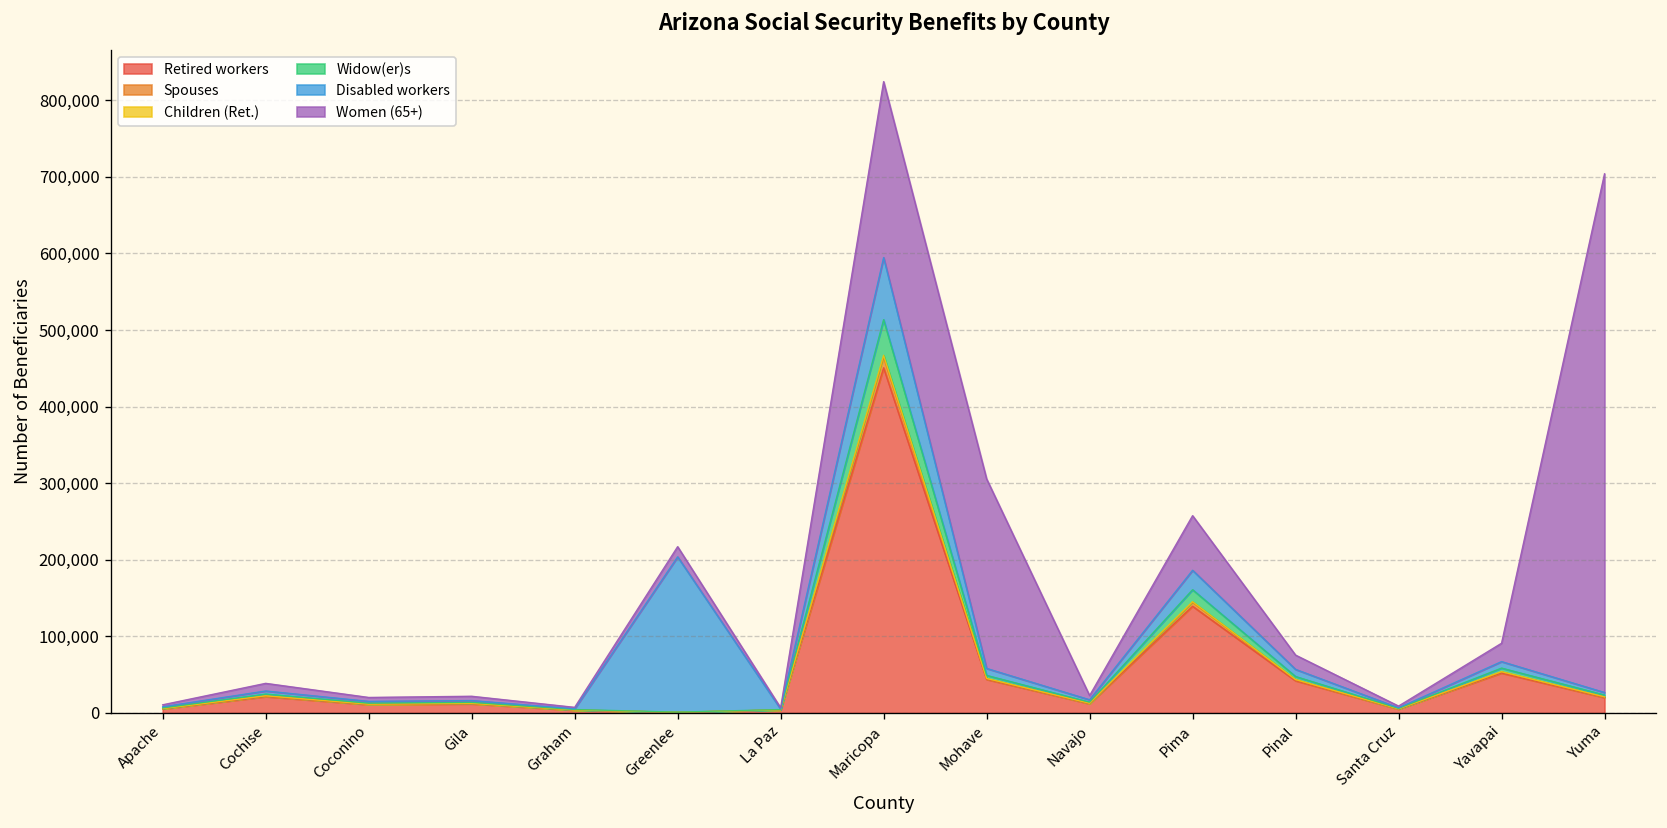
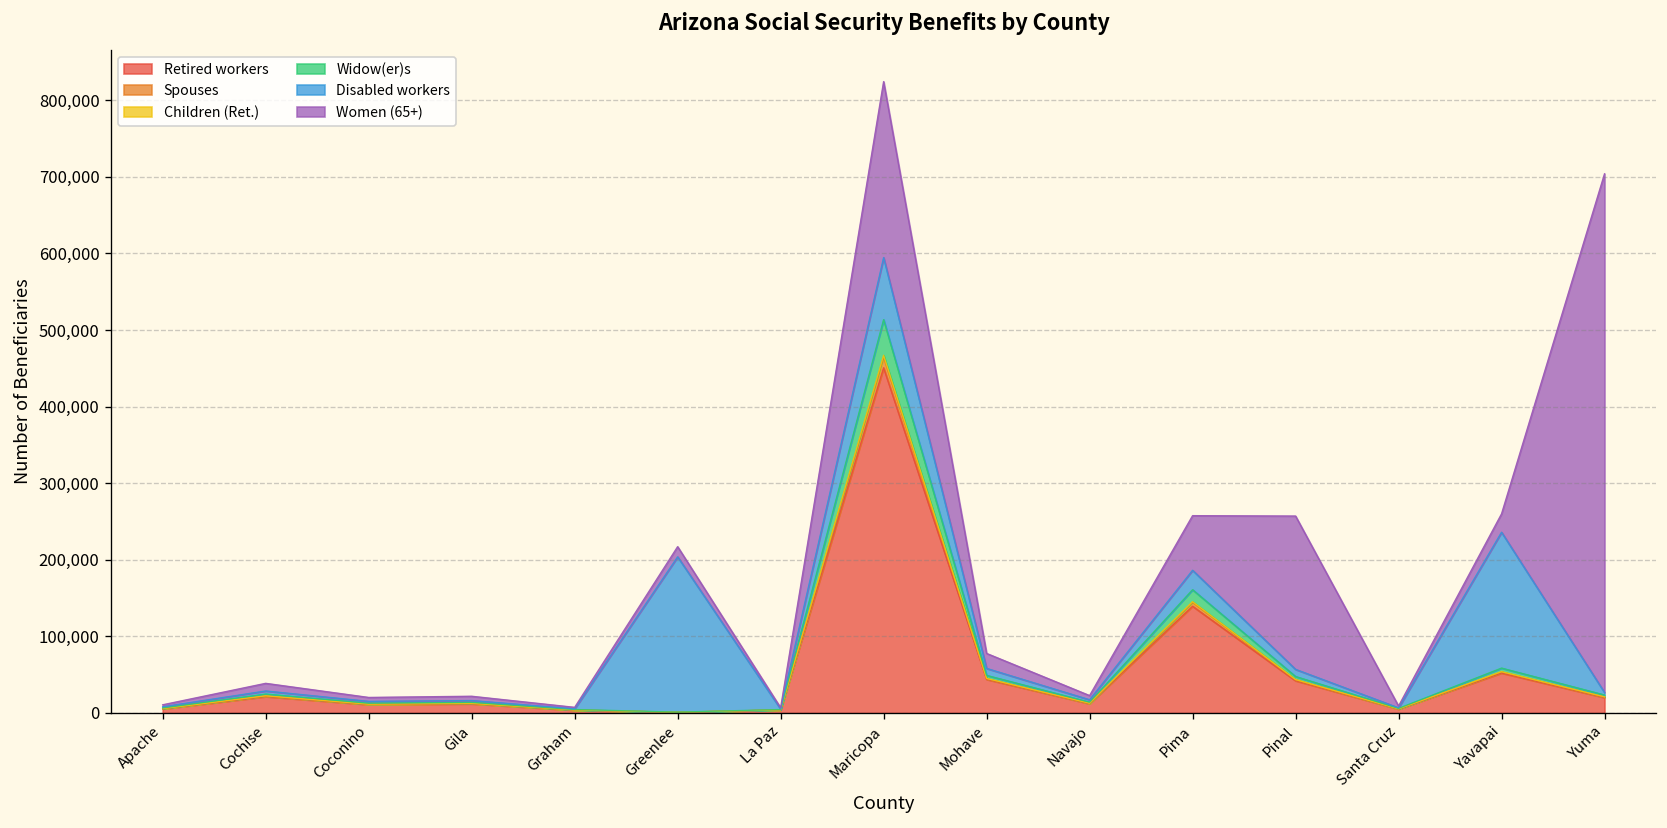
Women (65+), Mohave: 250,000 -> 20,000
Women (65+), Pinal: 20,000 -> 200,000
Disabled workers, Yavapai: 10,000 -> 180,000
